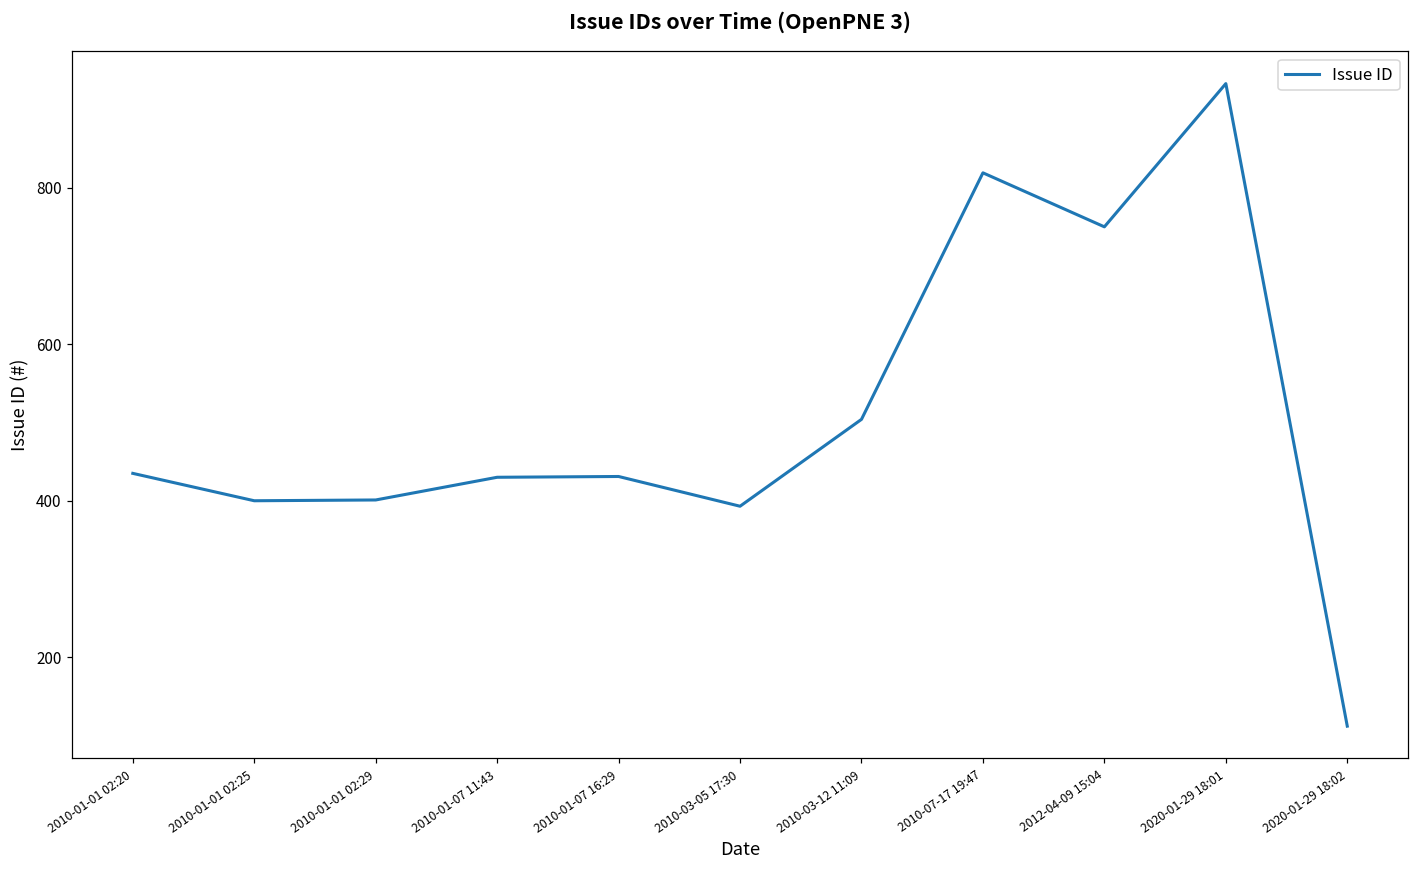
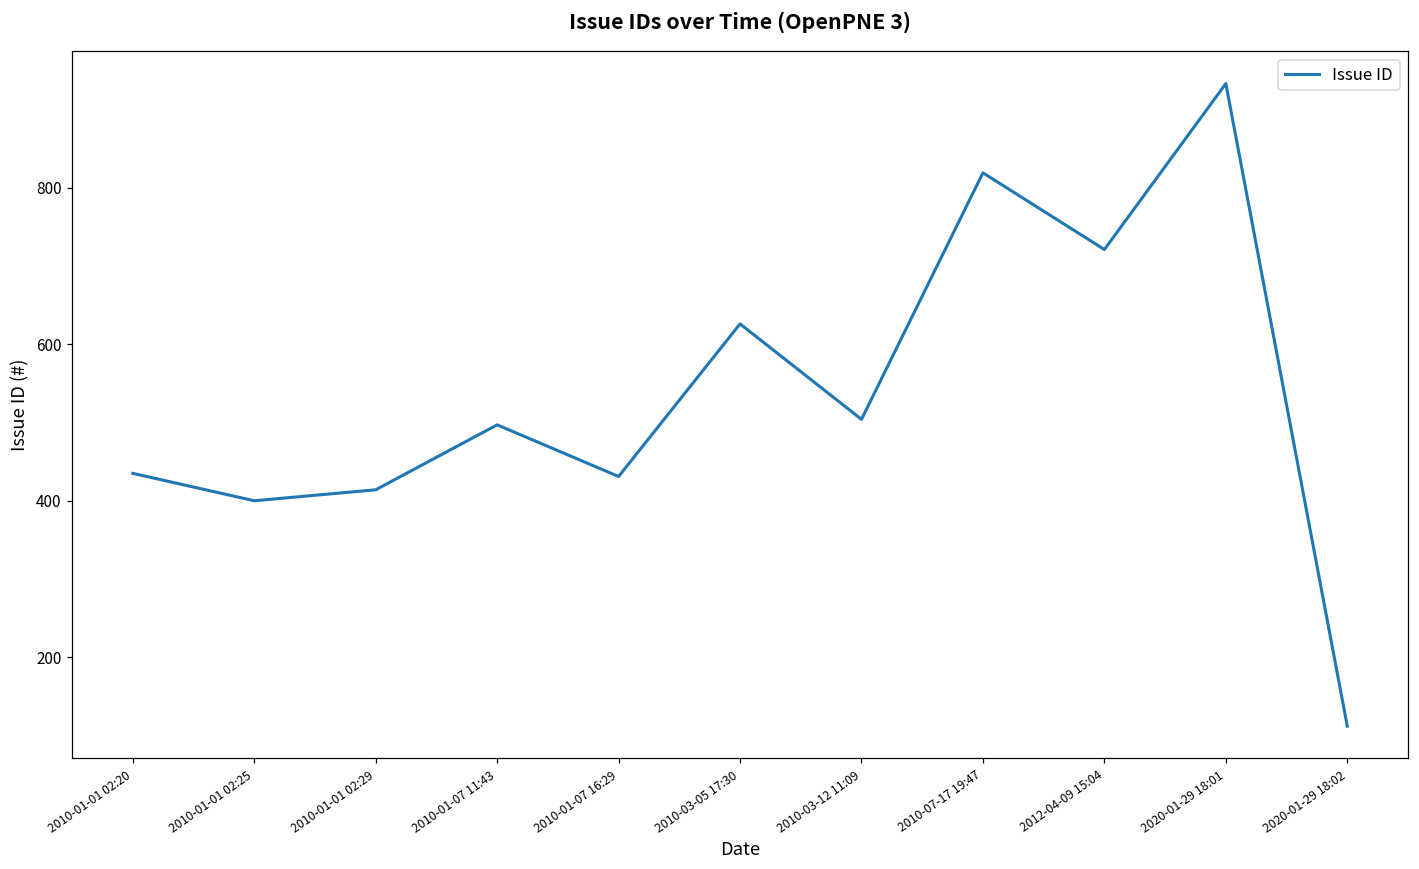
2010-01-01 02:29: 400 -> 410
2010-01-07 11:43: 430 -> 500
2010-03-05 17:30: 390 -> 630
2012-04-09 15:04: 750 -> 720
